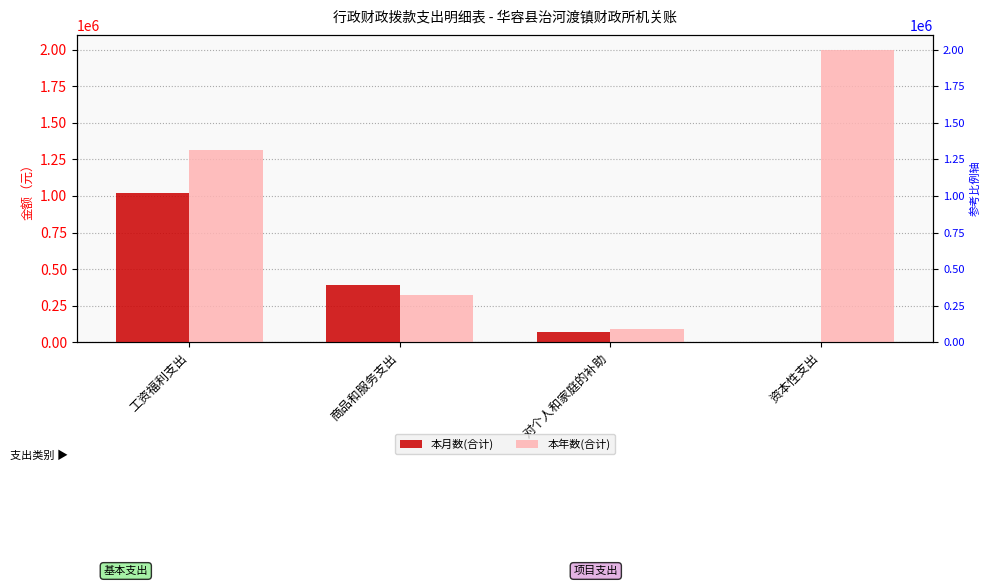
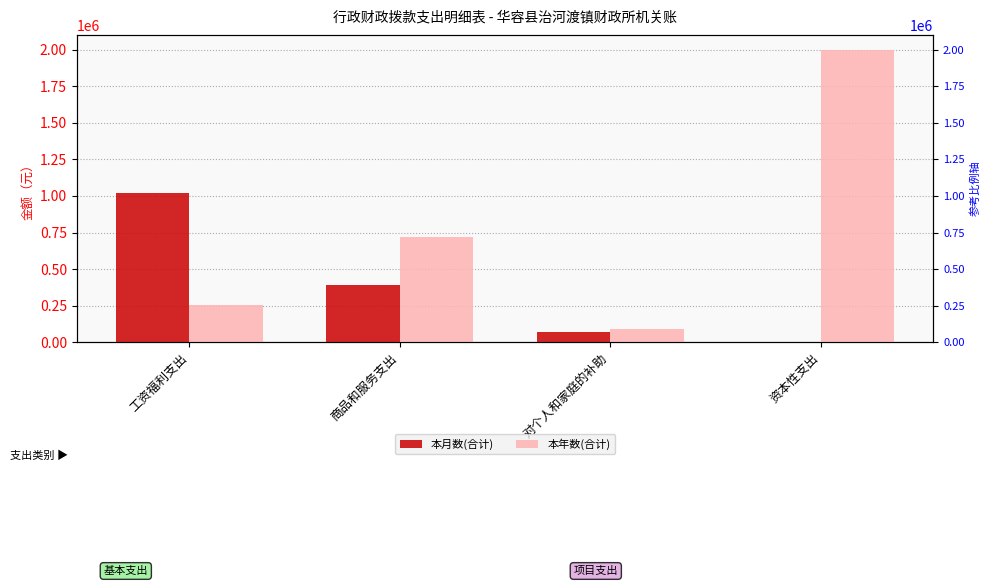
本年数(合计), 工资福利支出: 1310000 -> 260000
本年数(合计), 商品和服务支出: 320000 -> 720000
